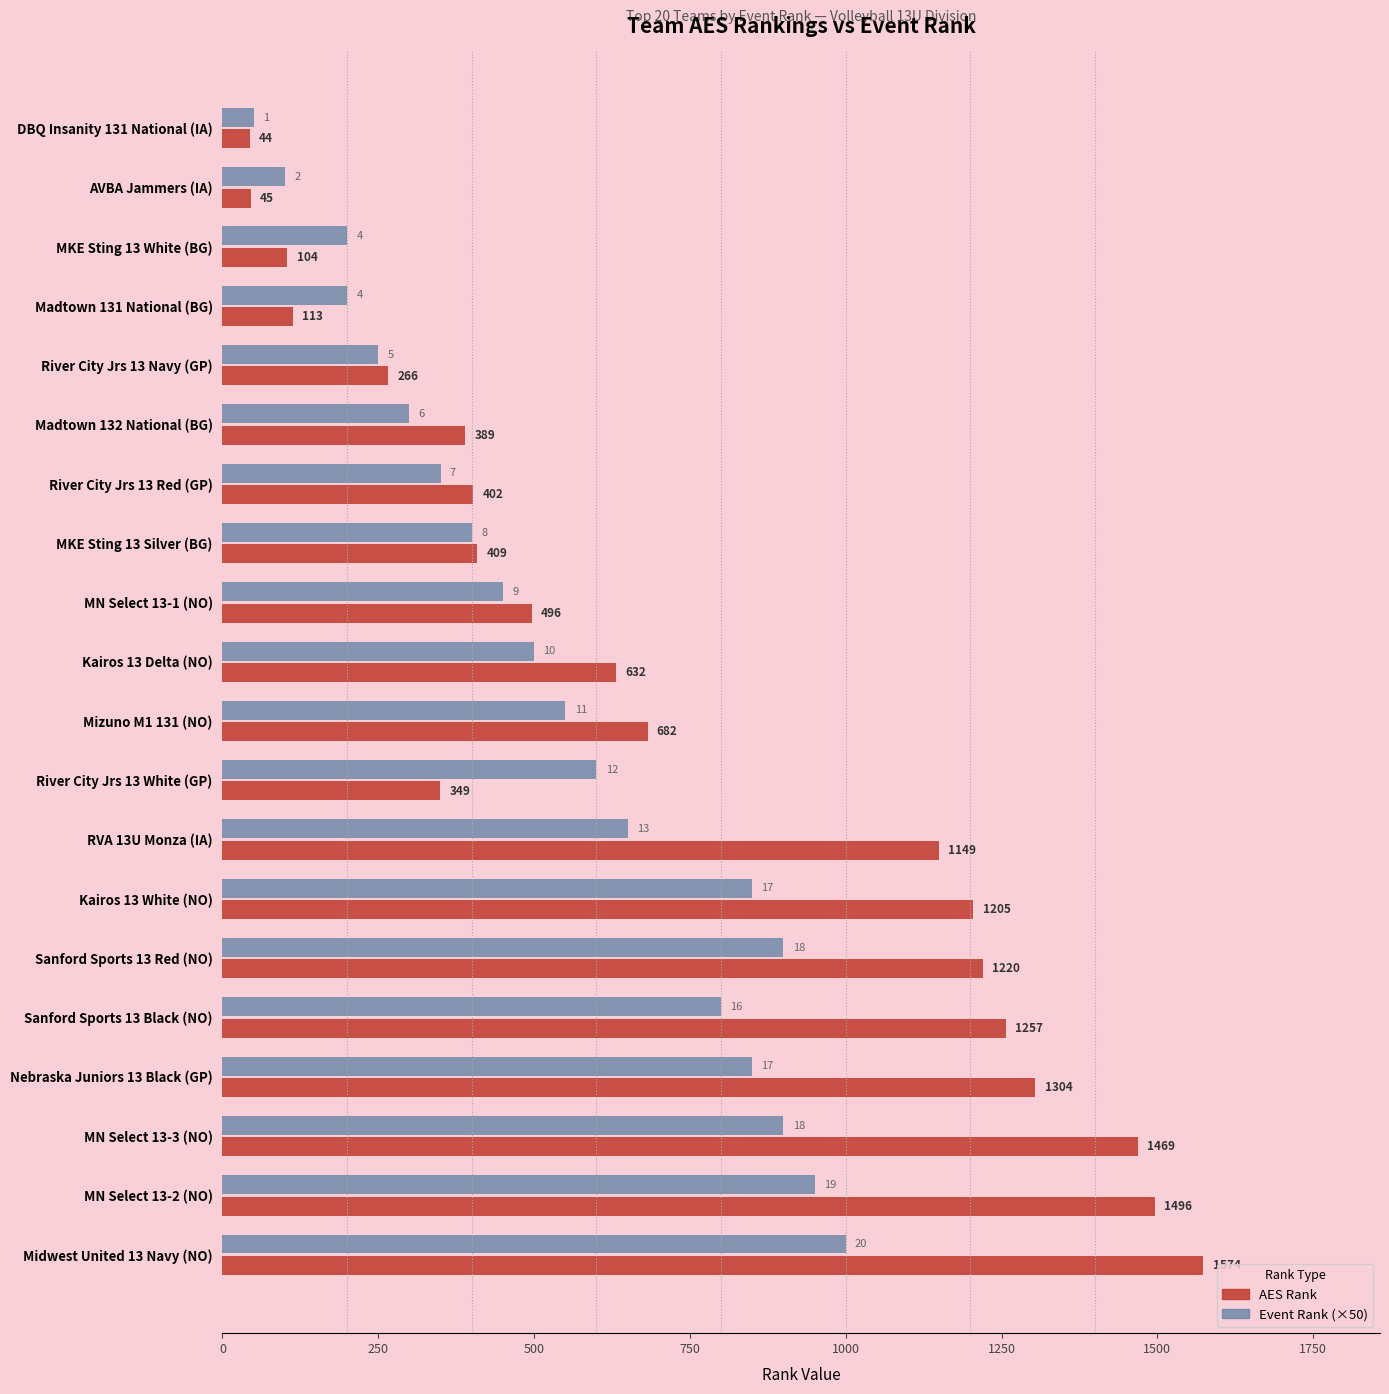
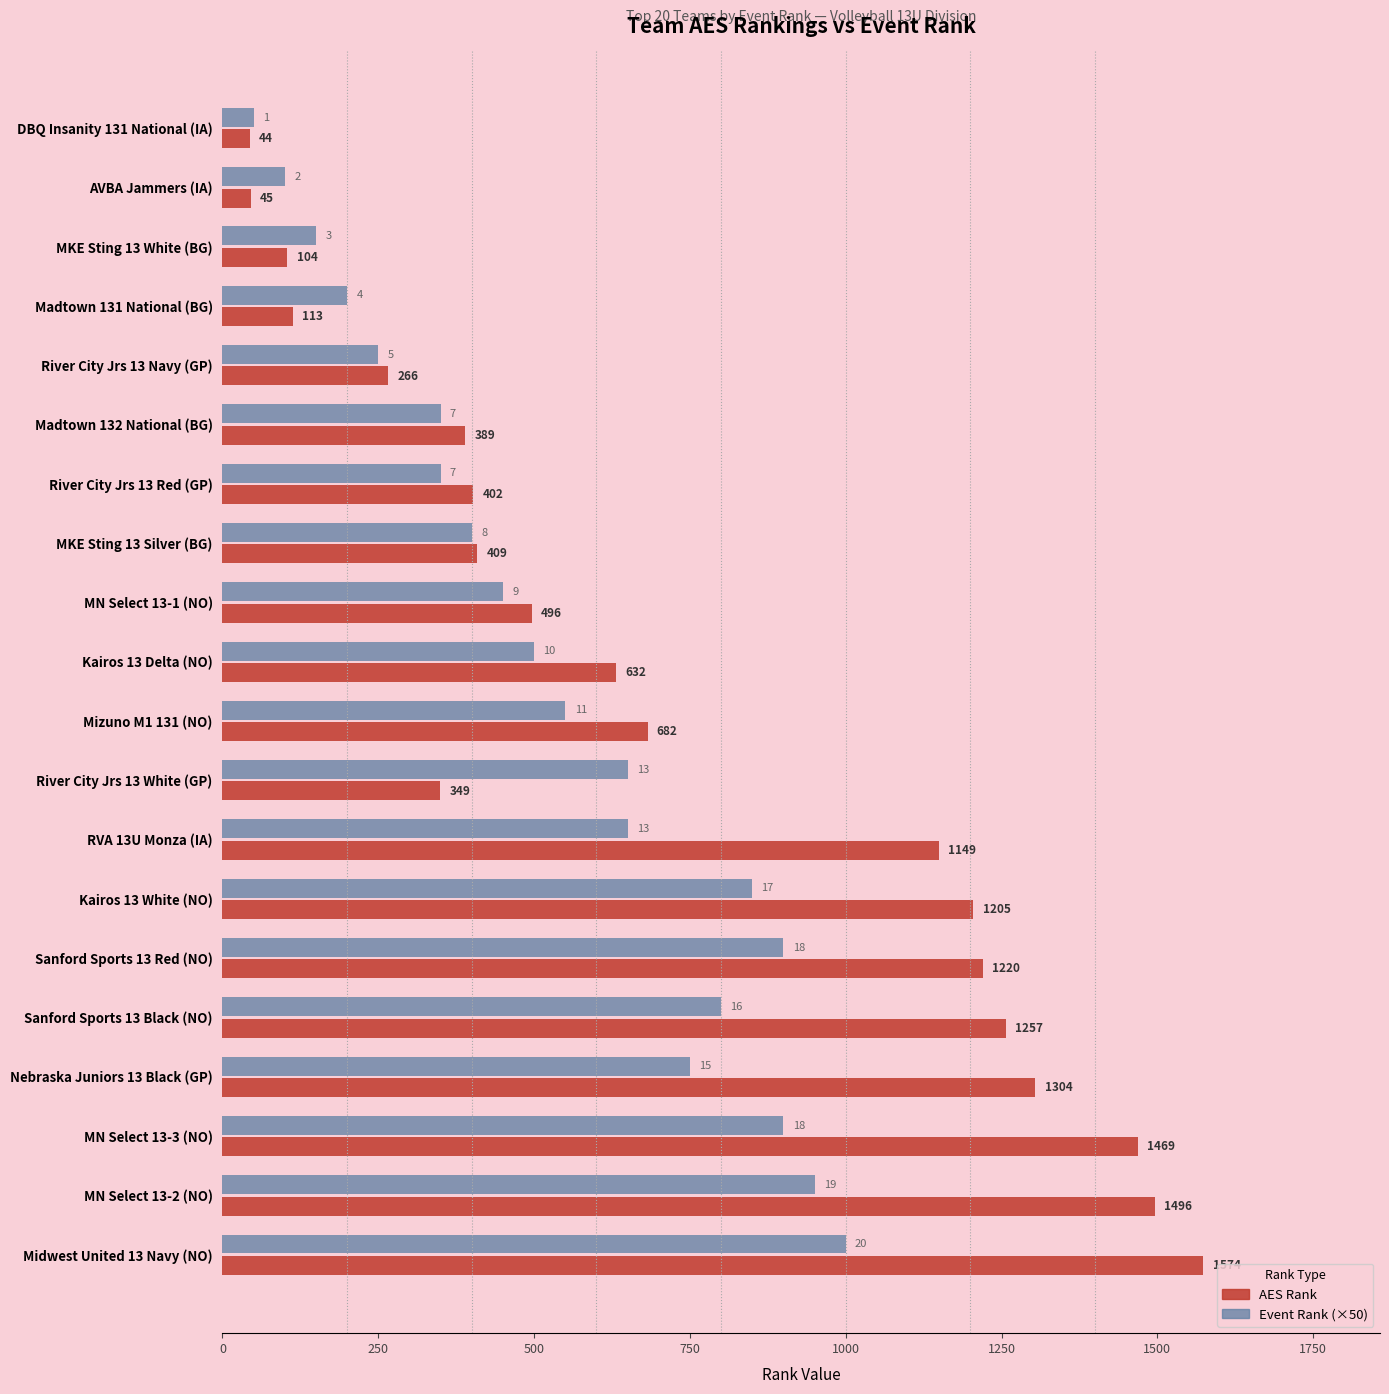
Event Rank (×50), MKE Sting 13 White (BG): 4 -> 3
Event Rank (×50), Madtown 132 National (BG): 6 -> 7
Event Rank (×50), River City Jrs 13 White (GP): 12 -> 13
Event Rank (×50), Nebraska Juniors 13 Black (GP): 17 -> 15
